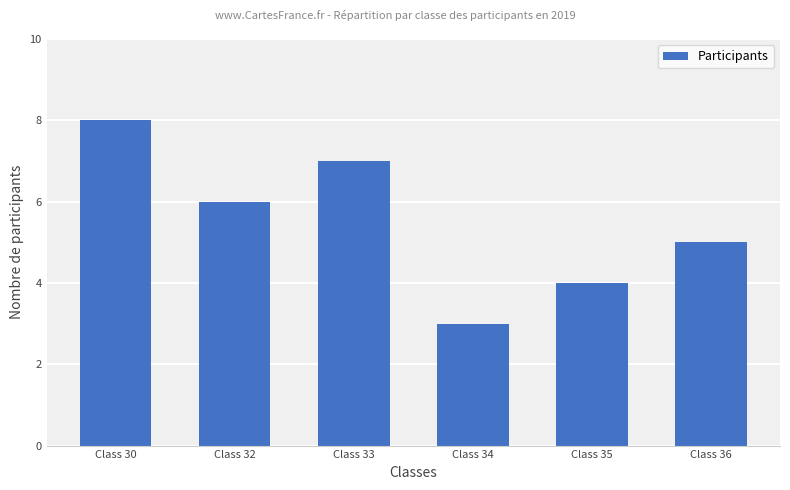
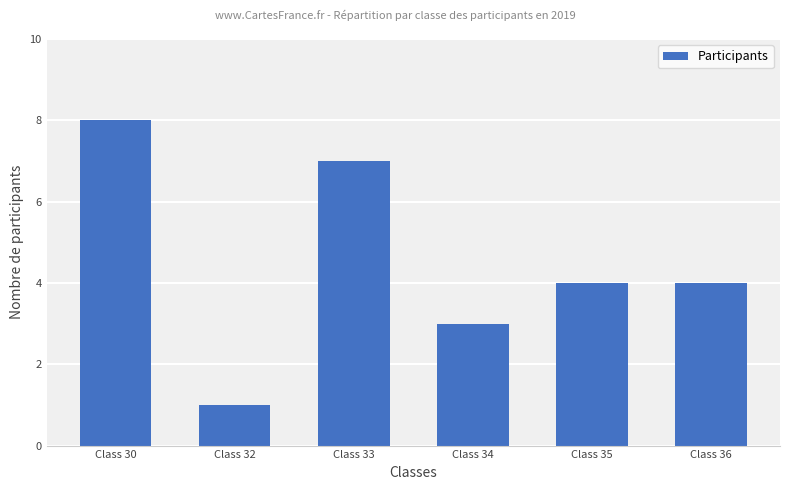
Class 32: 6 -> 1
Class 36: 5 -> 4
